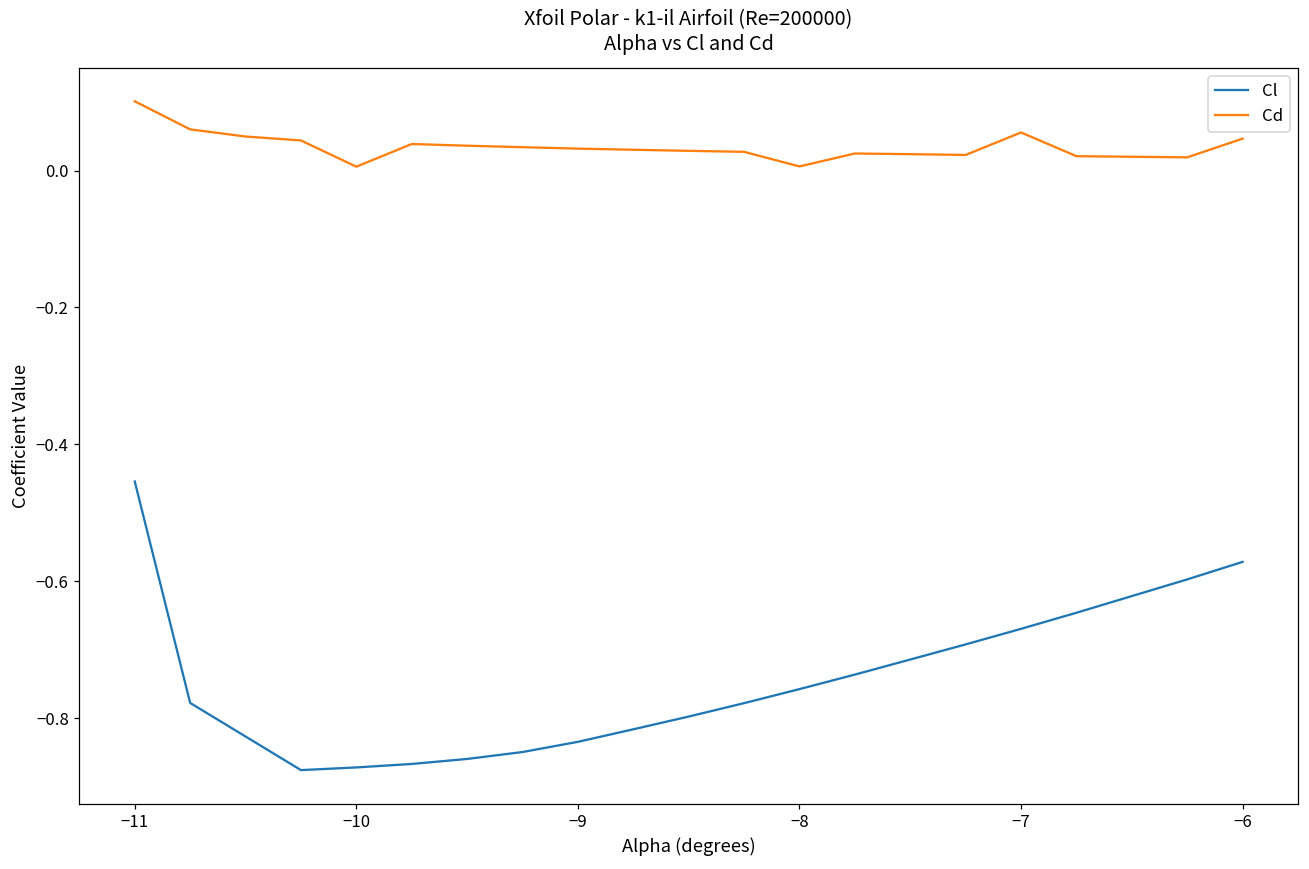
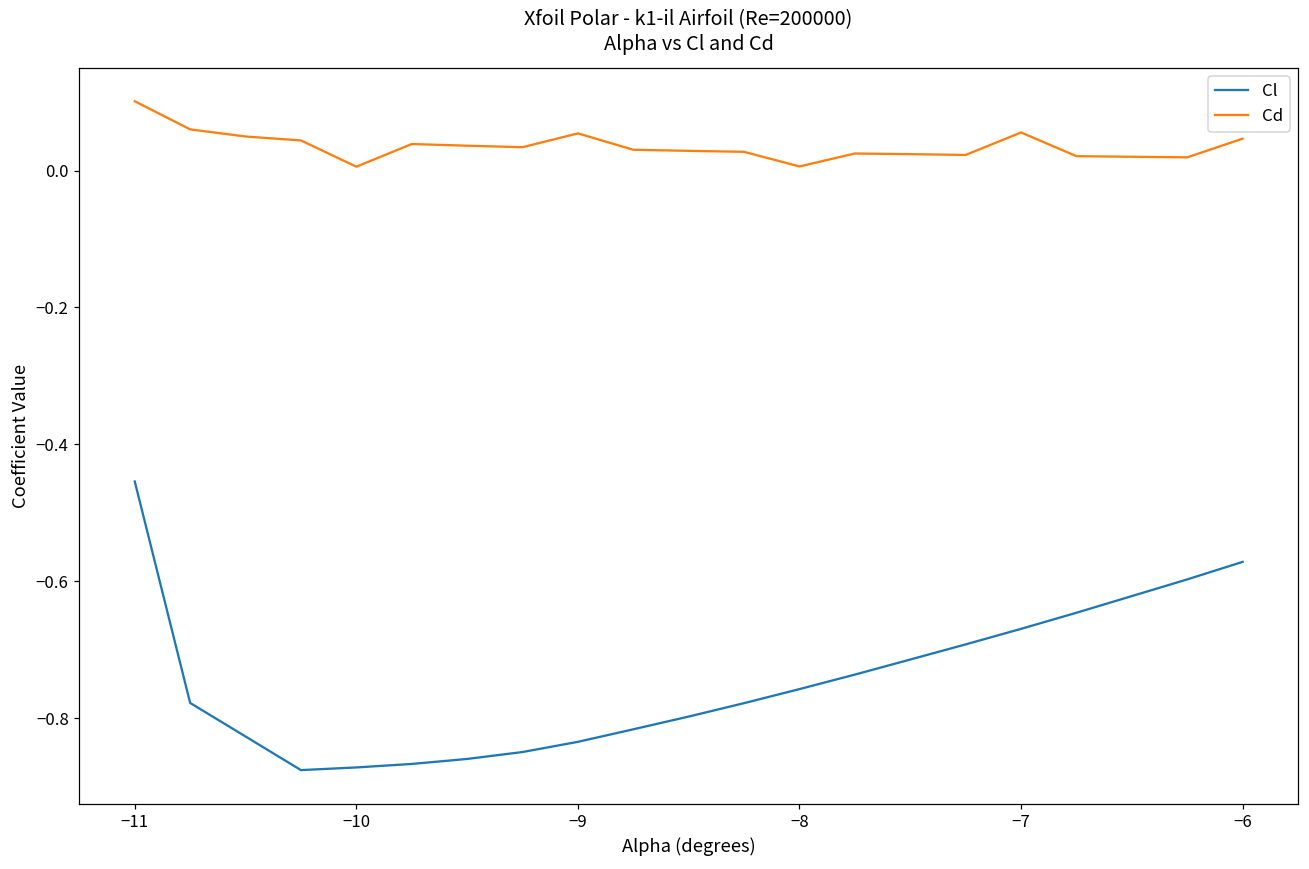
Cd, −9: 0.03 -> 0.05
